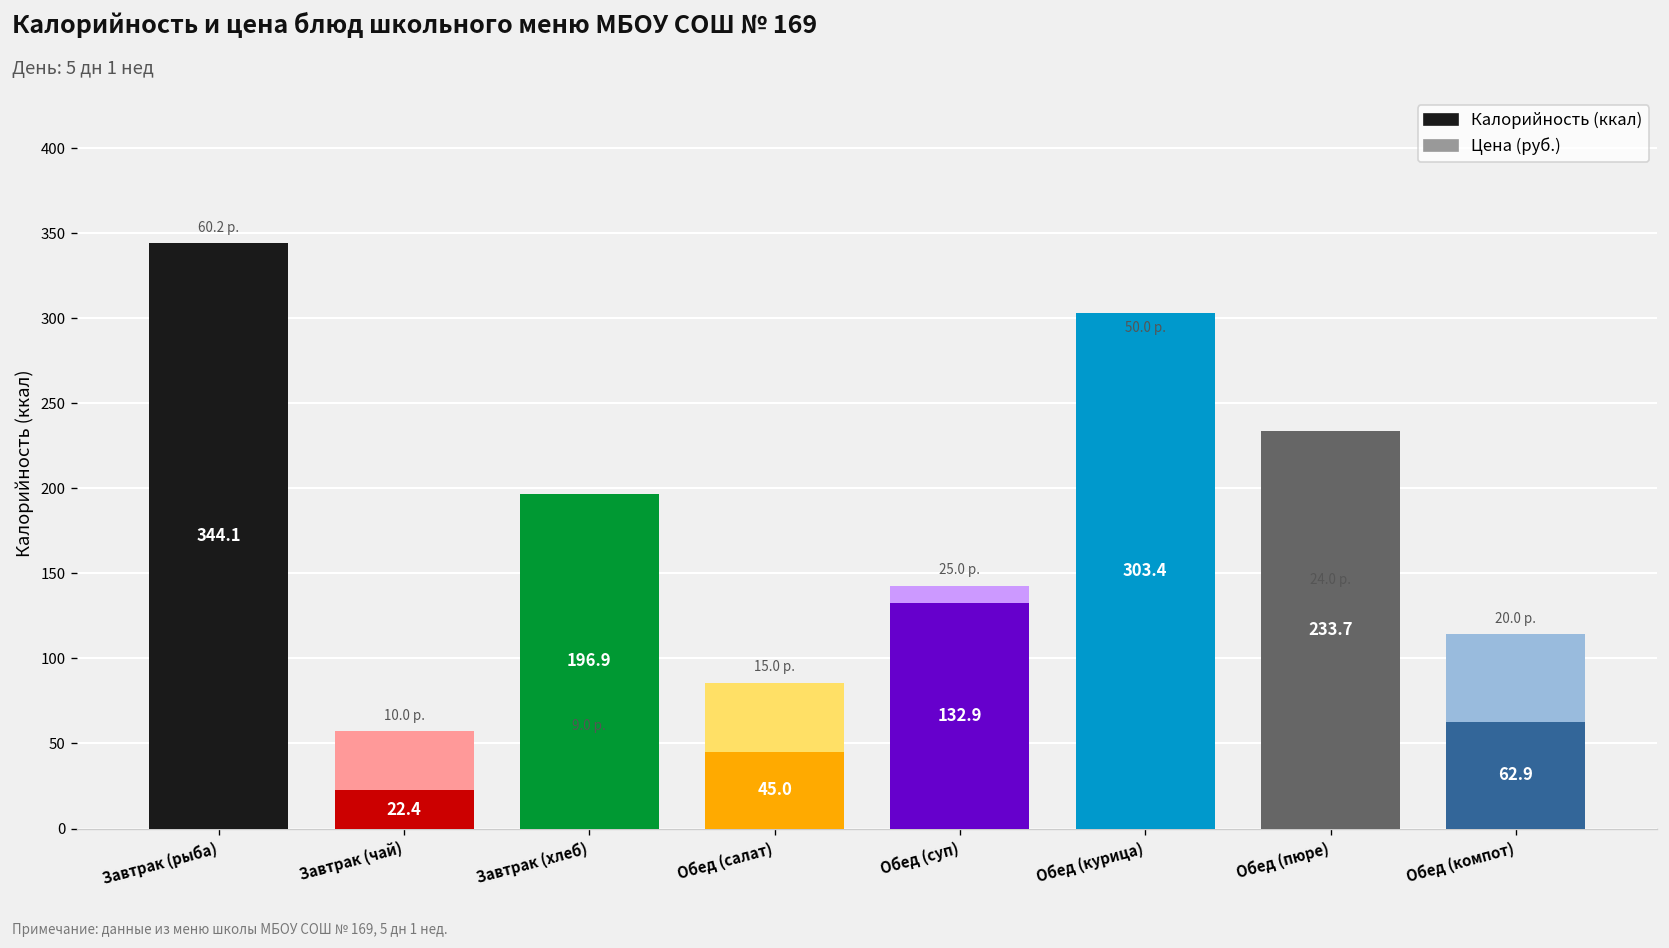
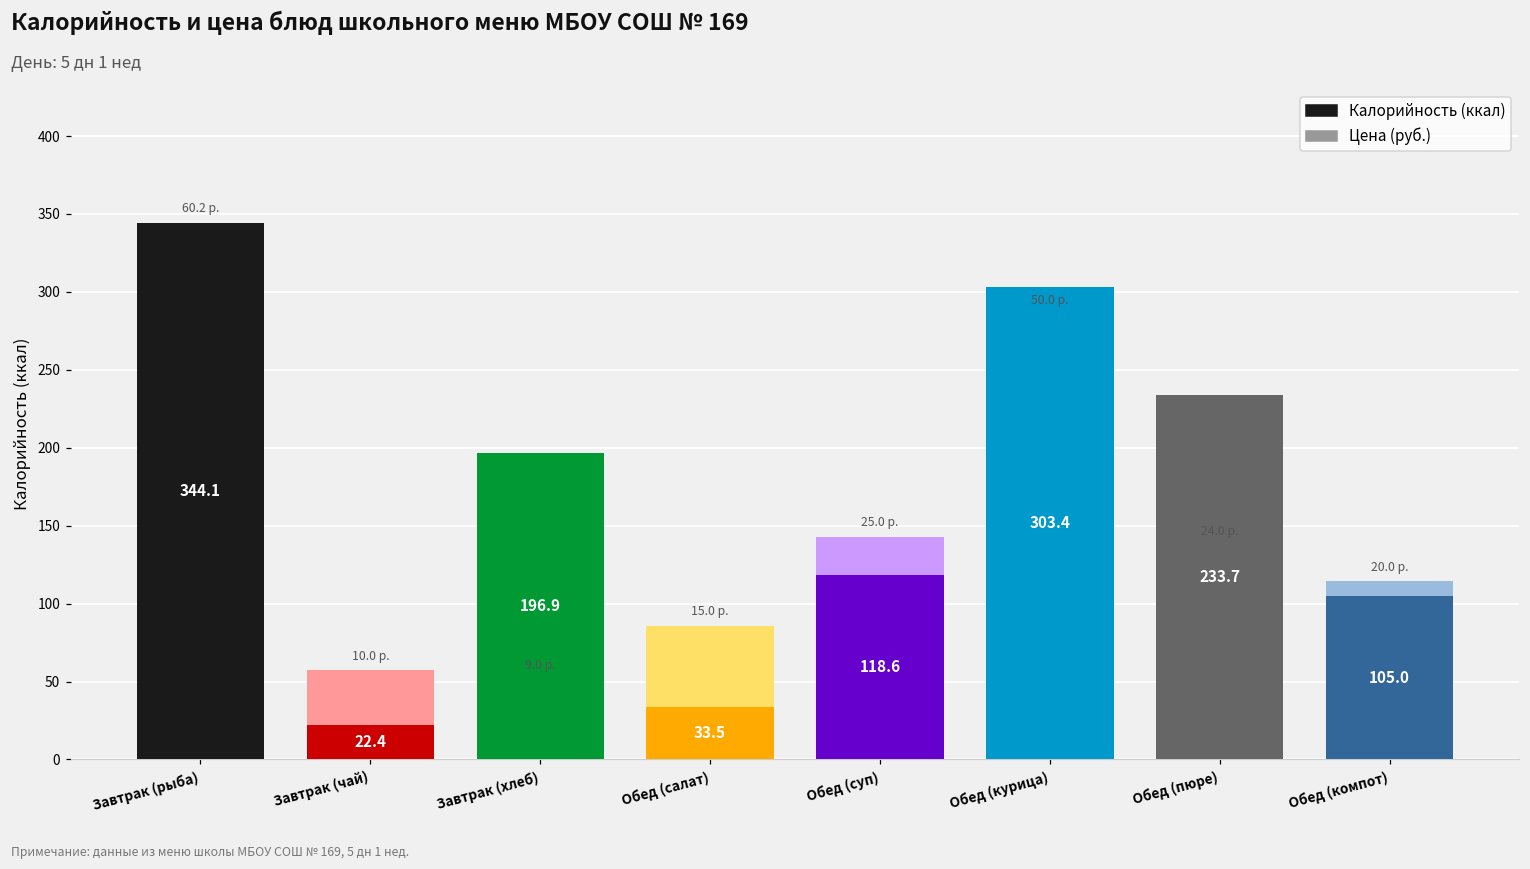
Калорийность (ккал), Обед (салат): 45.0 -> 33.5
Калорийность (ккал), Обед (суп): 132.9 -> 118.6
Калорийность (ккал), Обед (компот): 62.9 -> 105.0
